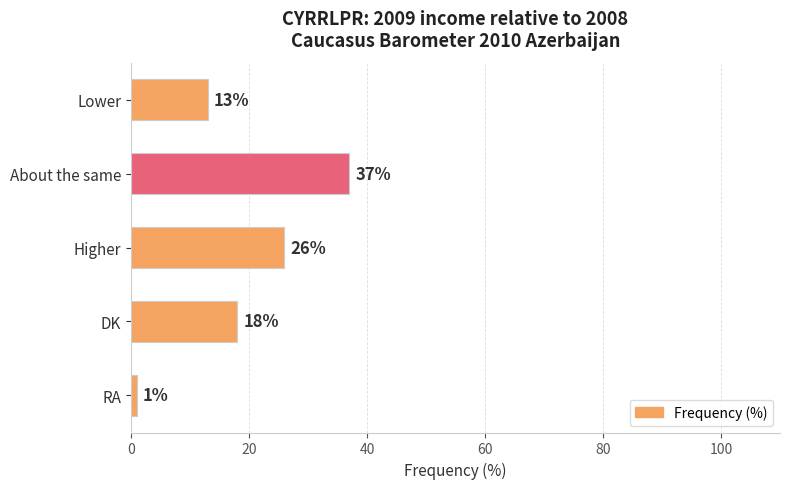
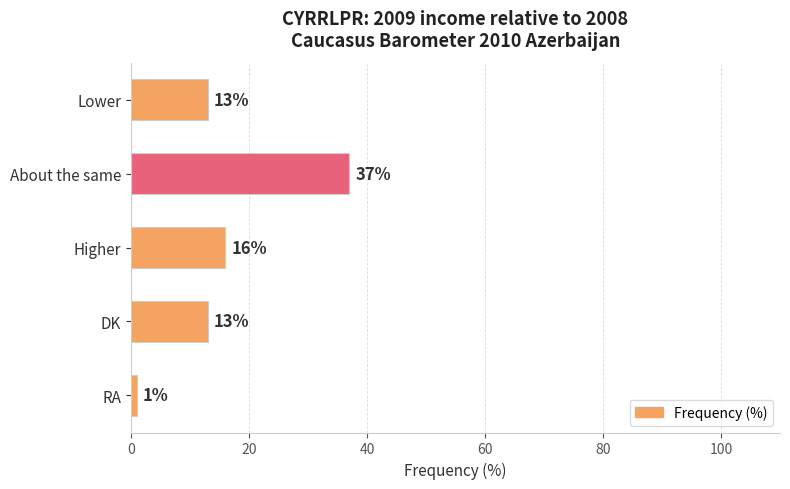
Higher: 26% -> 16%
DK: 18% -> 13%
